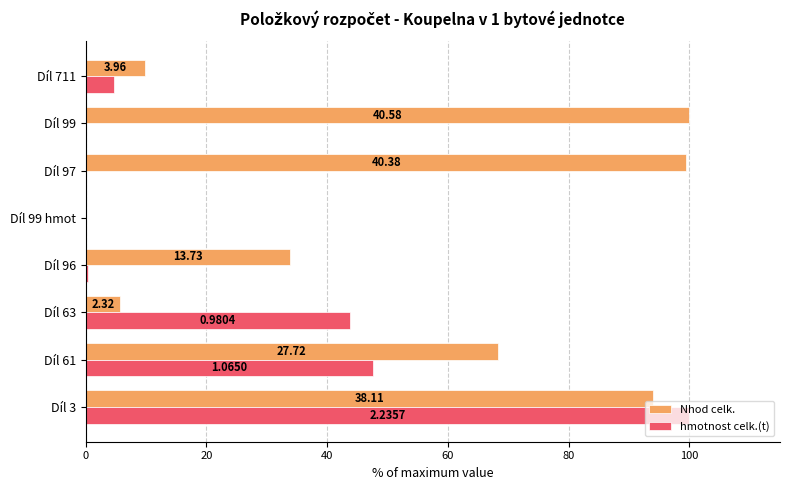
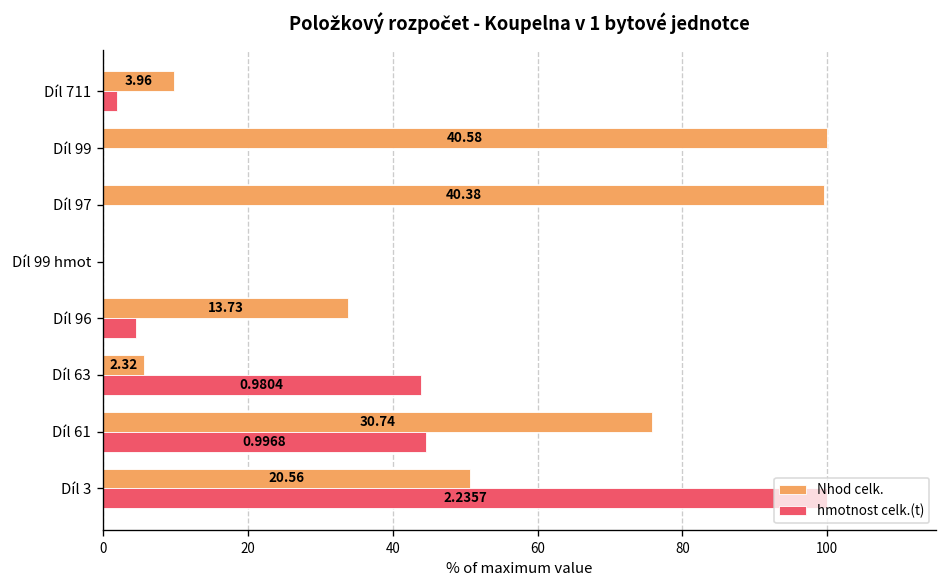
hmotnost celk.(t), Díl 711: 5 -> 2
hmotnost celk.(t), Díl 96: 0 -> 5
Nhod celk., Díl 61: 27.72 -> 30.74
hmotnost celk.(t), Díl 61: 1.0650 -> 0.9968
Nhod celk., Díl 3: 38.11 -> 20.56
